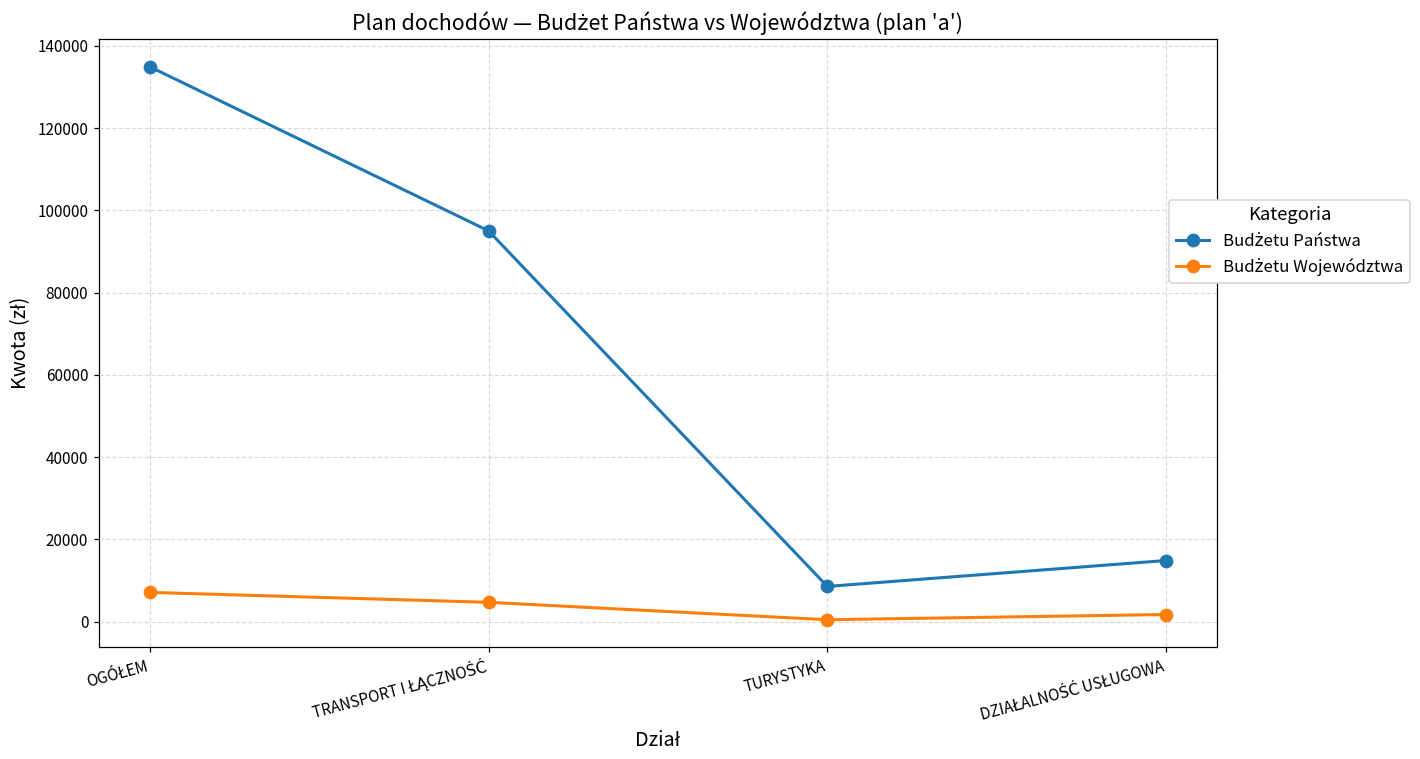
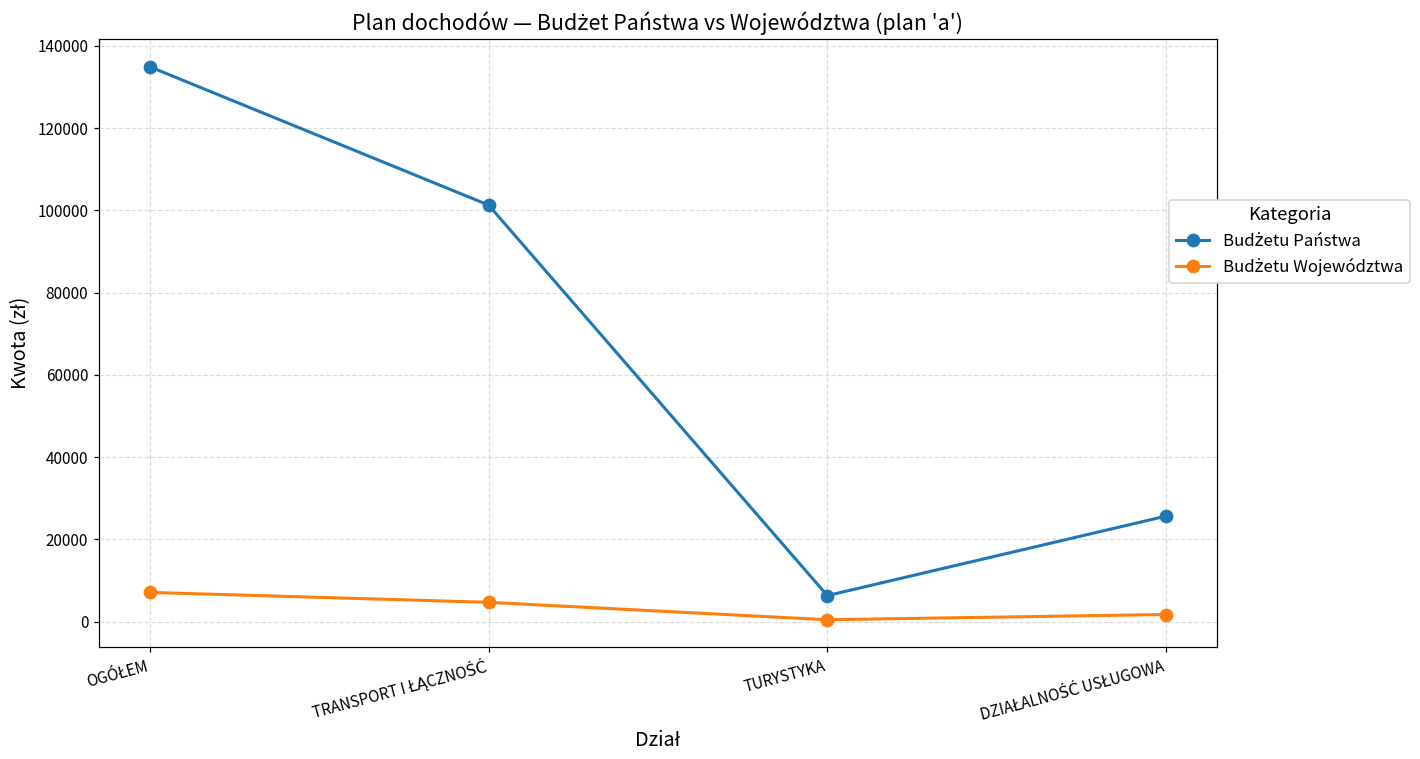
Budżetu Państwa, TRANSPORT I ŁĄCZNOŚĆ: 95000 -> 101000
Budżetu Państwa, TURYSTYKA: 9000 -> 6000
Budżetu Państwa, DZIAŁALNOŚĆ USŁUGOWA: 15000 -> 26000
